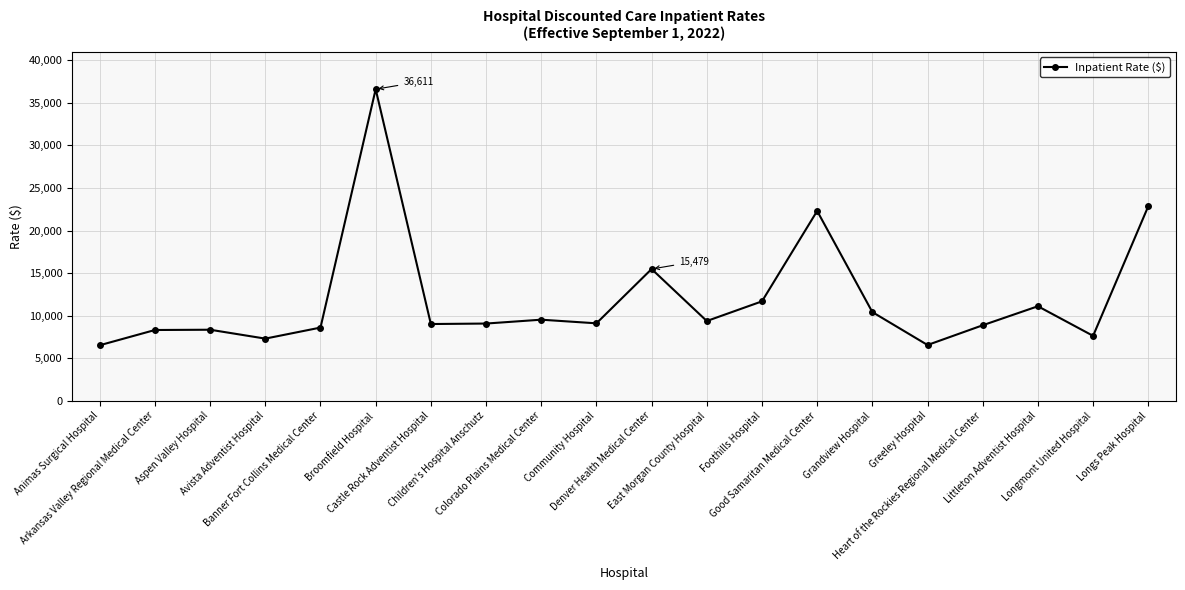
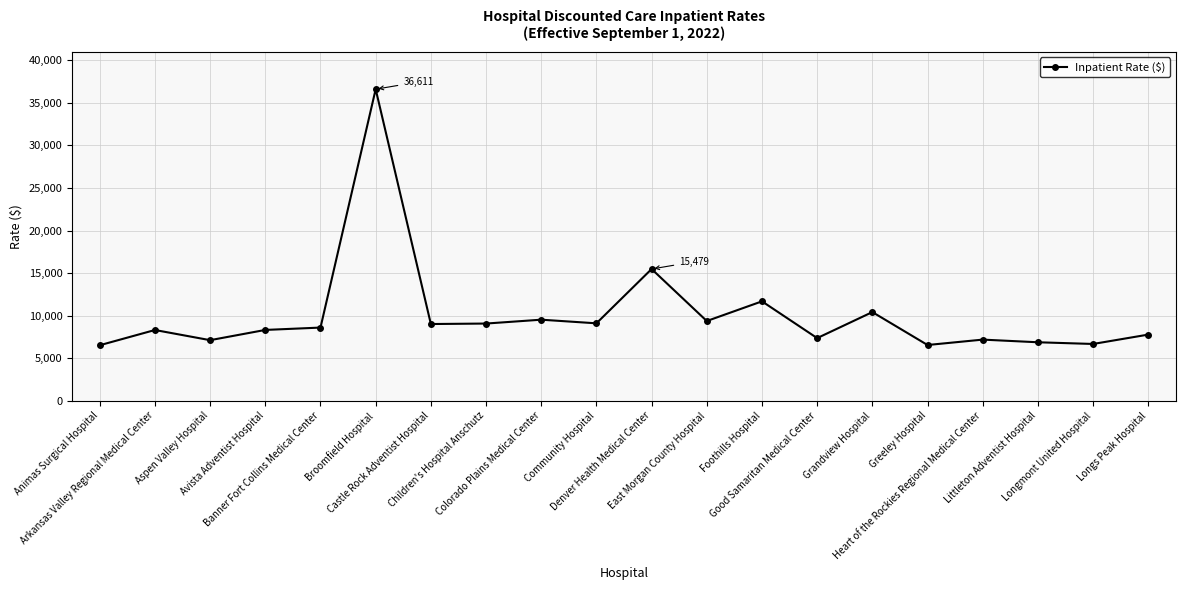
Aspen Valley Hospital: 8,000 -> 7,000
Avista Adventist Hospital: 7,000 -> 8,000
Good Samaritan Medical Center: 22,000 -> 7,000
Heart of the Rockies Regional Medical Center: 9,000 -> 7,000
Littleton Adventist Hospital: 11,000 -> 7,000
Longmont United Hospital: 8,000 -> 7,000
Longs Peak Hospital: 23,000 -> 8,000
